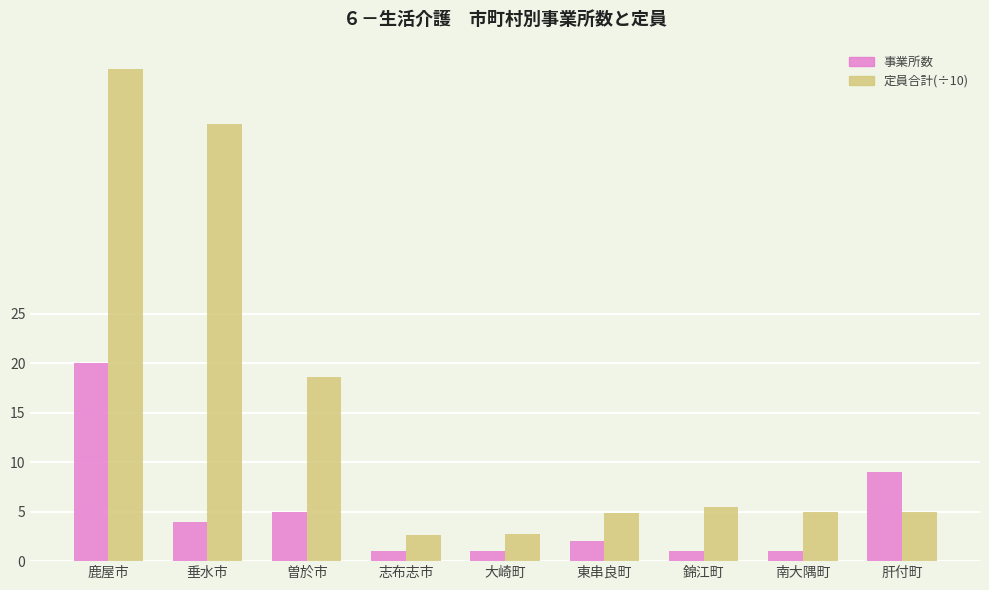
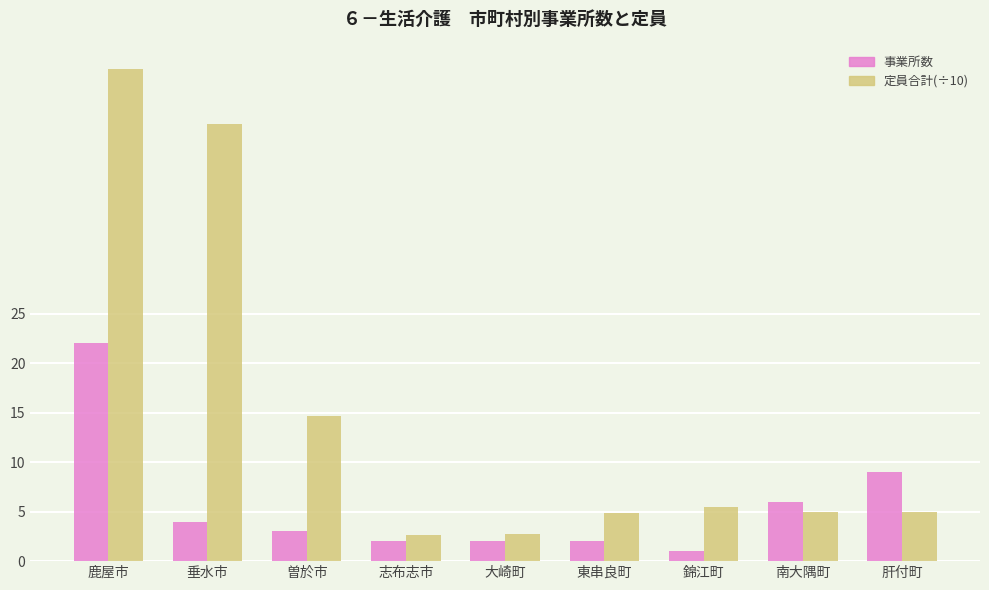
事業所数, 鹿屋市: 20 -> 22
事業所数, 曽於市: 5 -> 3
定員合計(÷10), 曽於市: 19 -> 15
事業所数, 志布志市: 1 -> 2
事業所数, 大崎町: 1 -> 2
事業所数, 南大隅町: 1 -> 6
